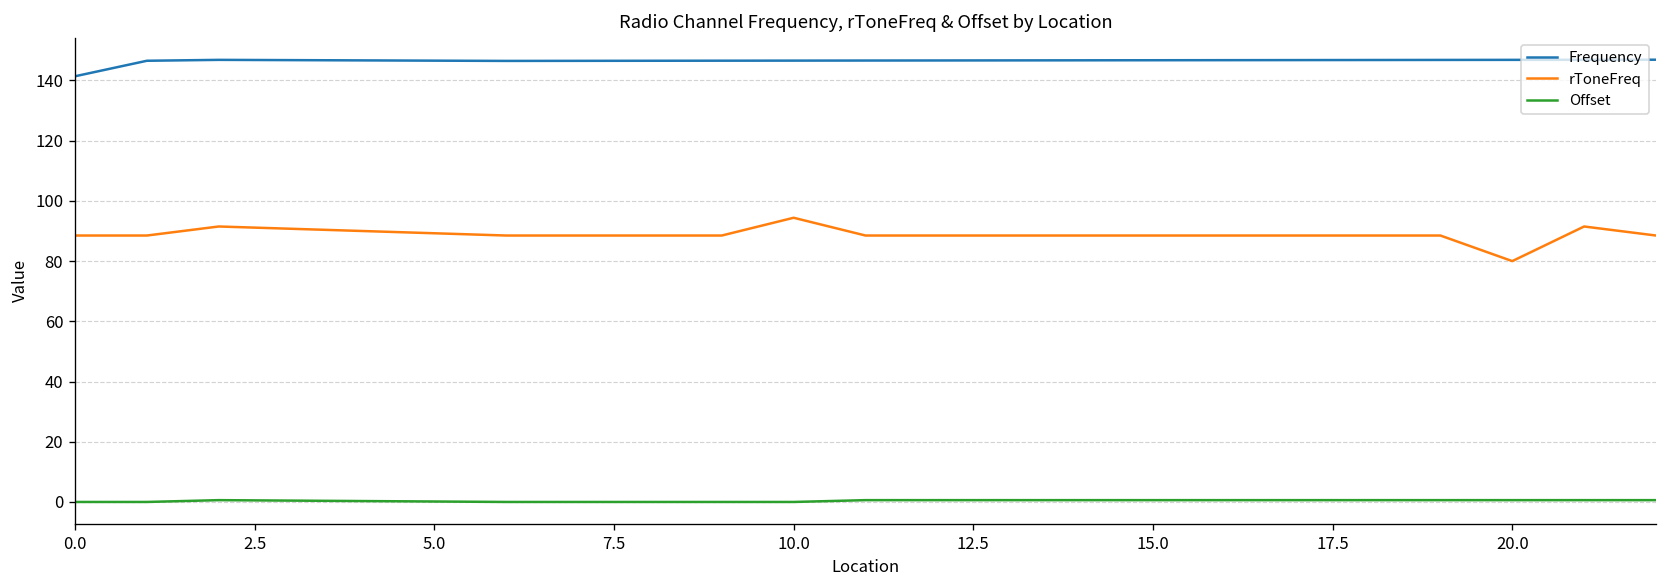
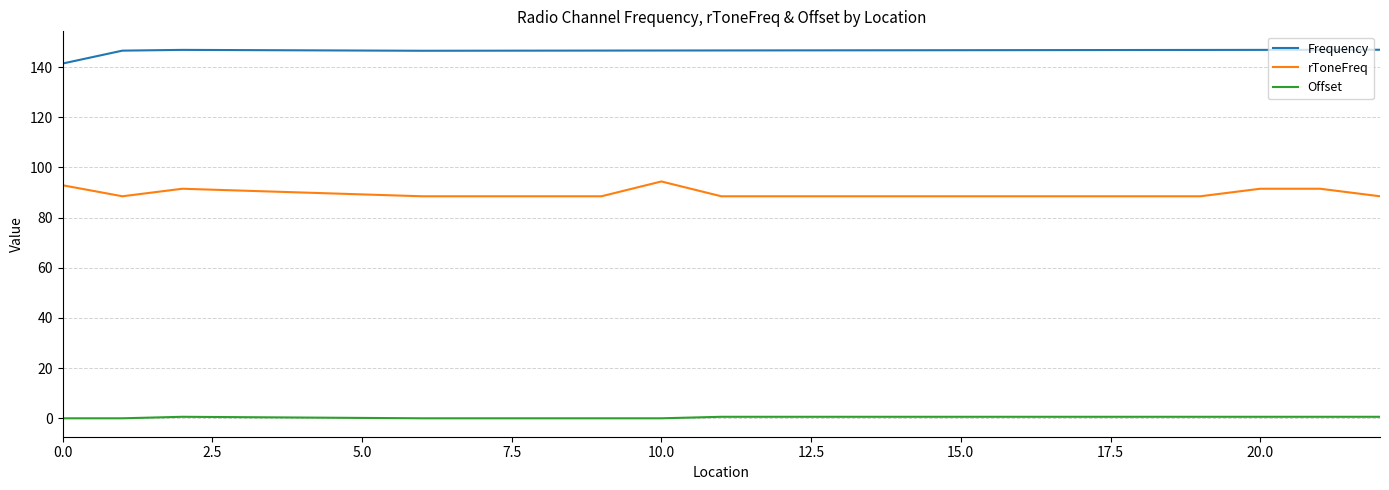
rToneFreq, 0.0: 89 -> 93
rToneFreq, 20.0: 80 -> 92
